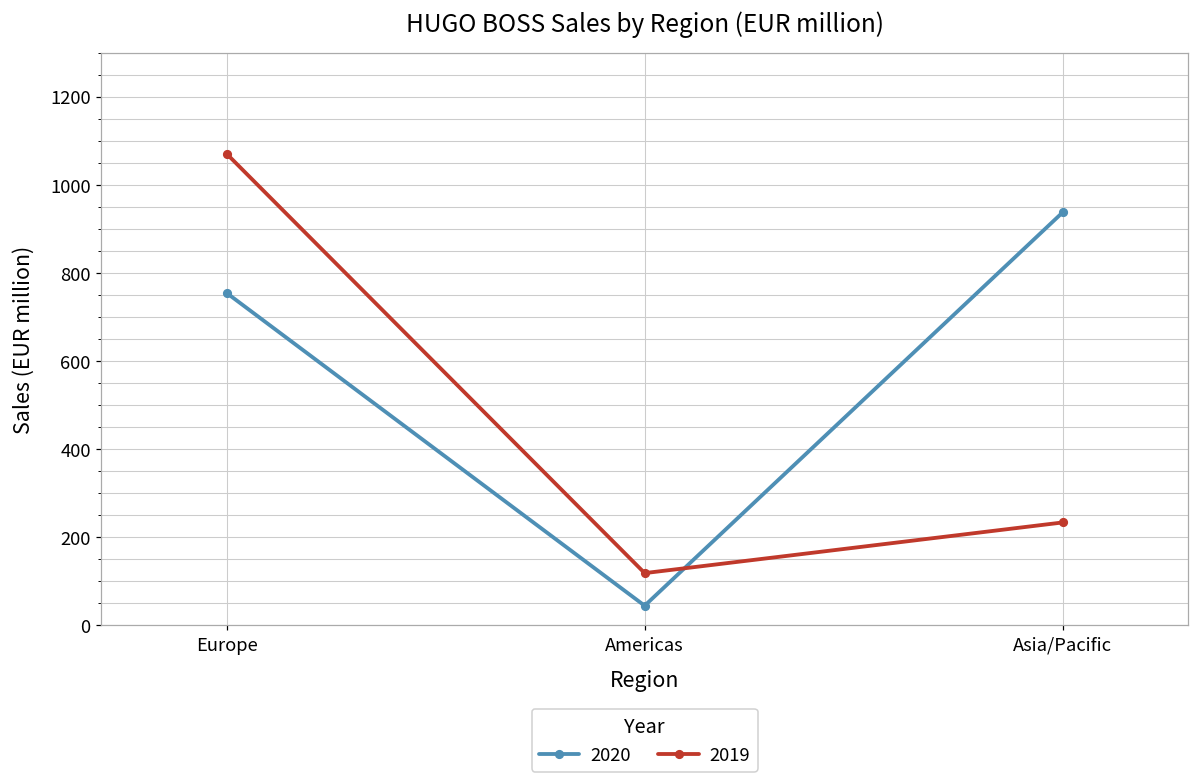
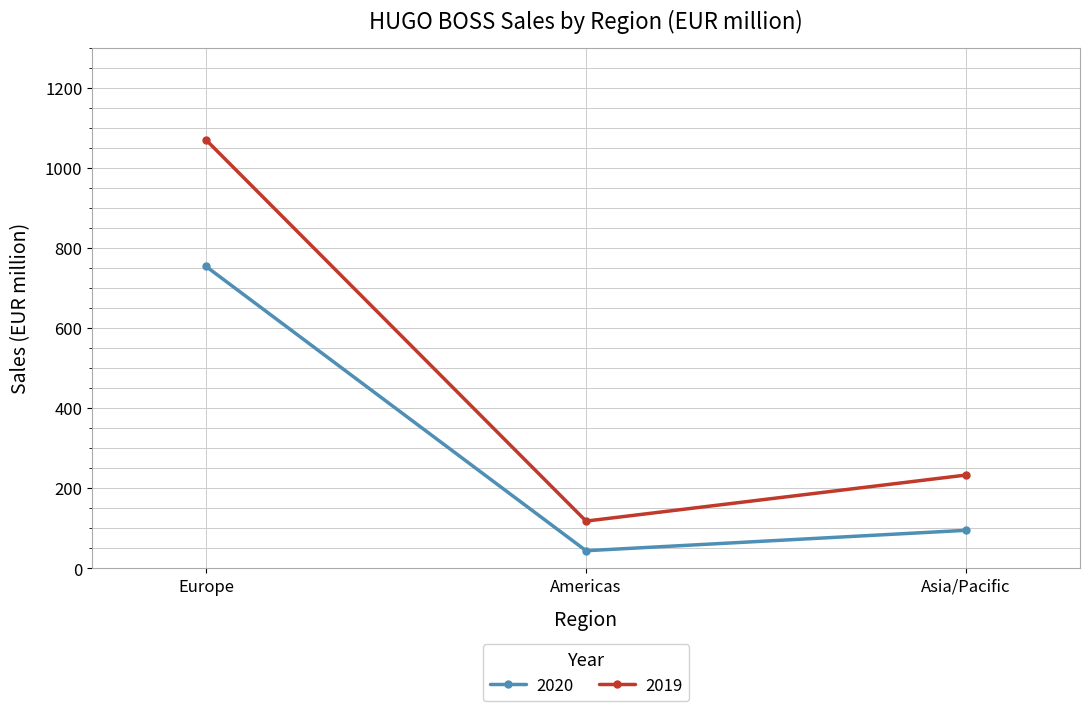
2020, Asia/Pacific: 940 -> 100
